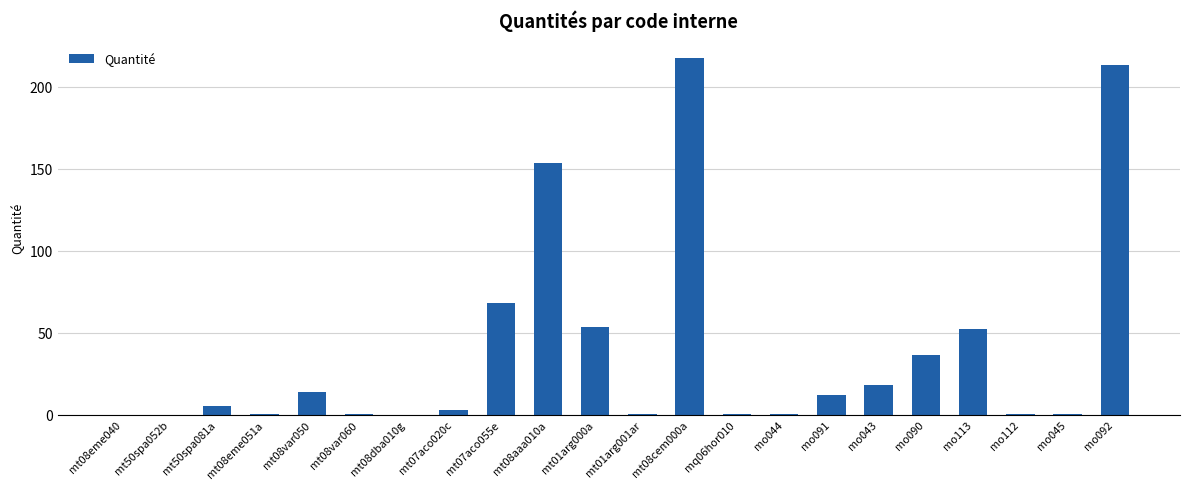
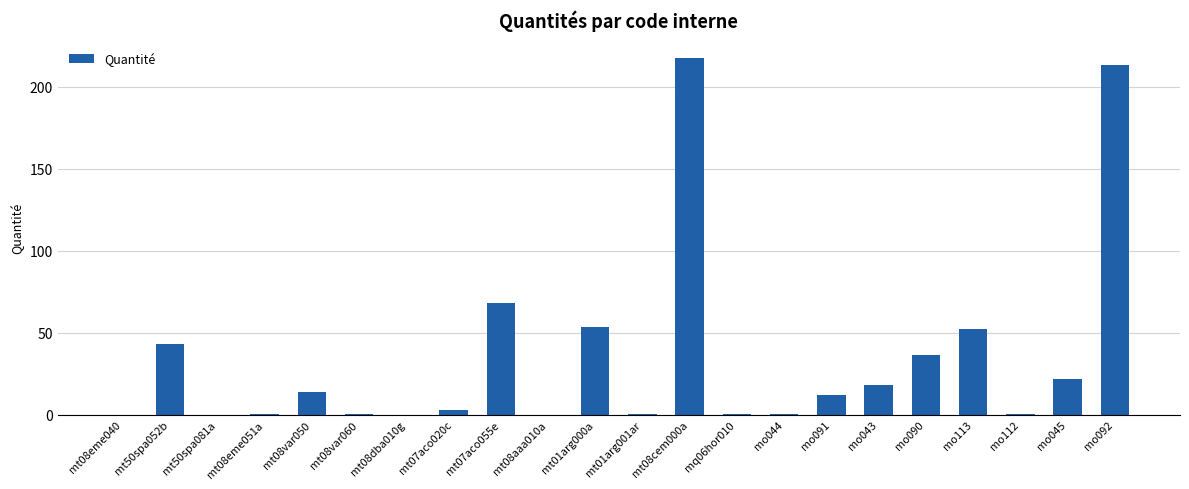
mt50spa052b: 0 -> 43
mt50spa081a: 6 -> 0
mt08aaa010a: 153 -> 0
mo045: 0 -> 21
